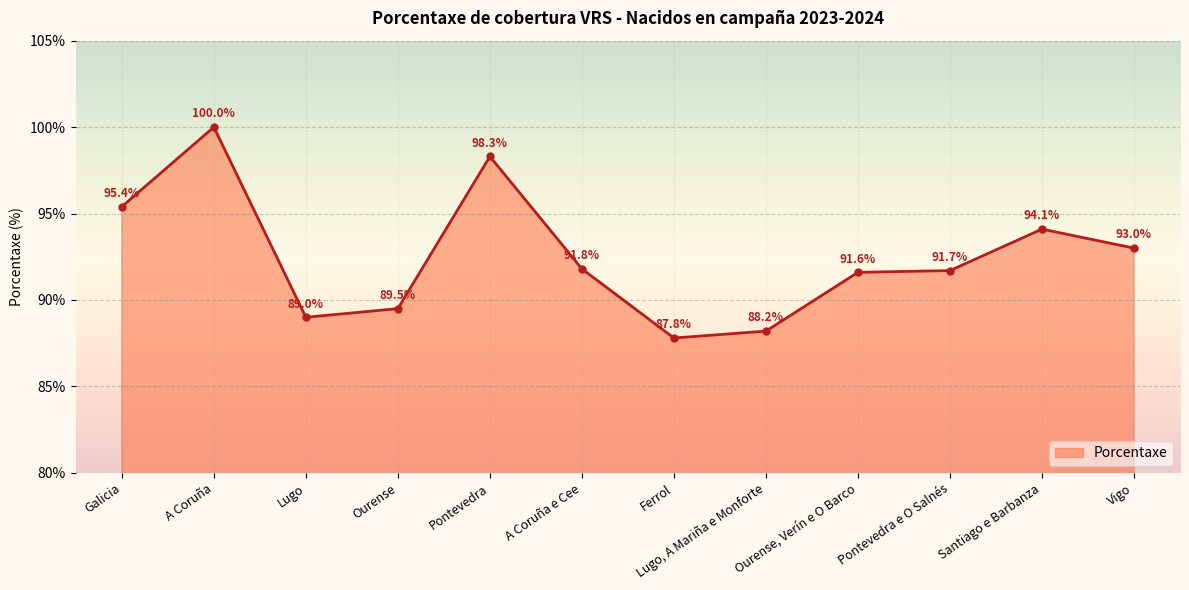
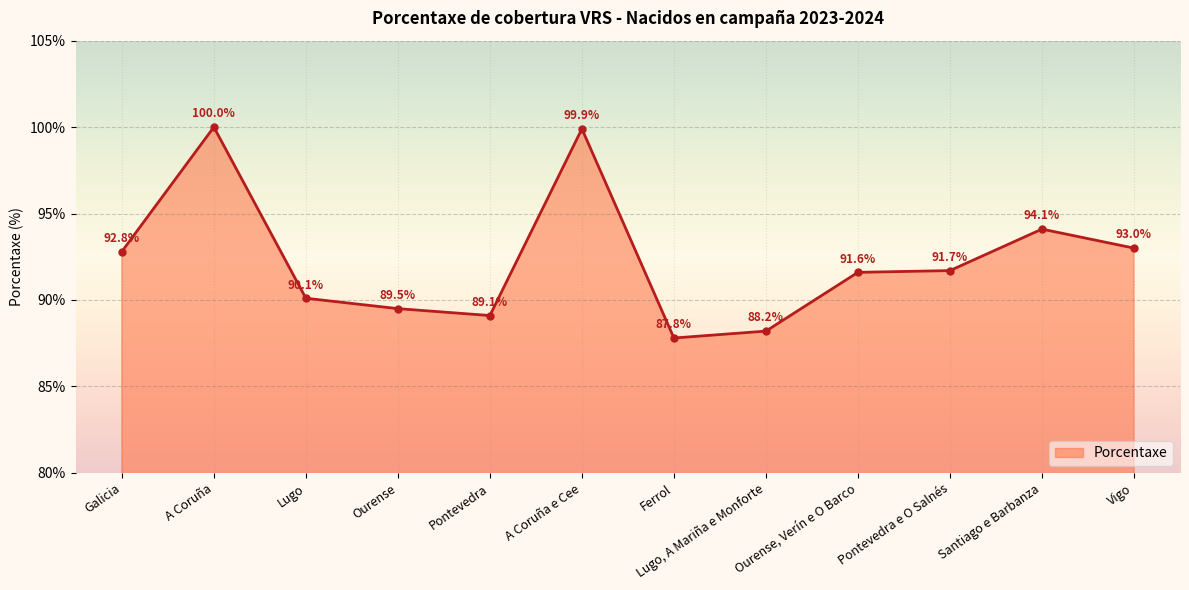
Galicia: 95.4% -> 92.8%
Lugo: 89.0% -> 90.1%
Pontevedra: 98.3% -> 89.1%
A Coruña e Cee: 91.8% -> 99.9%
